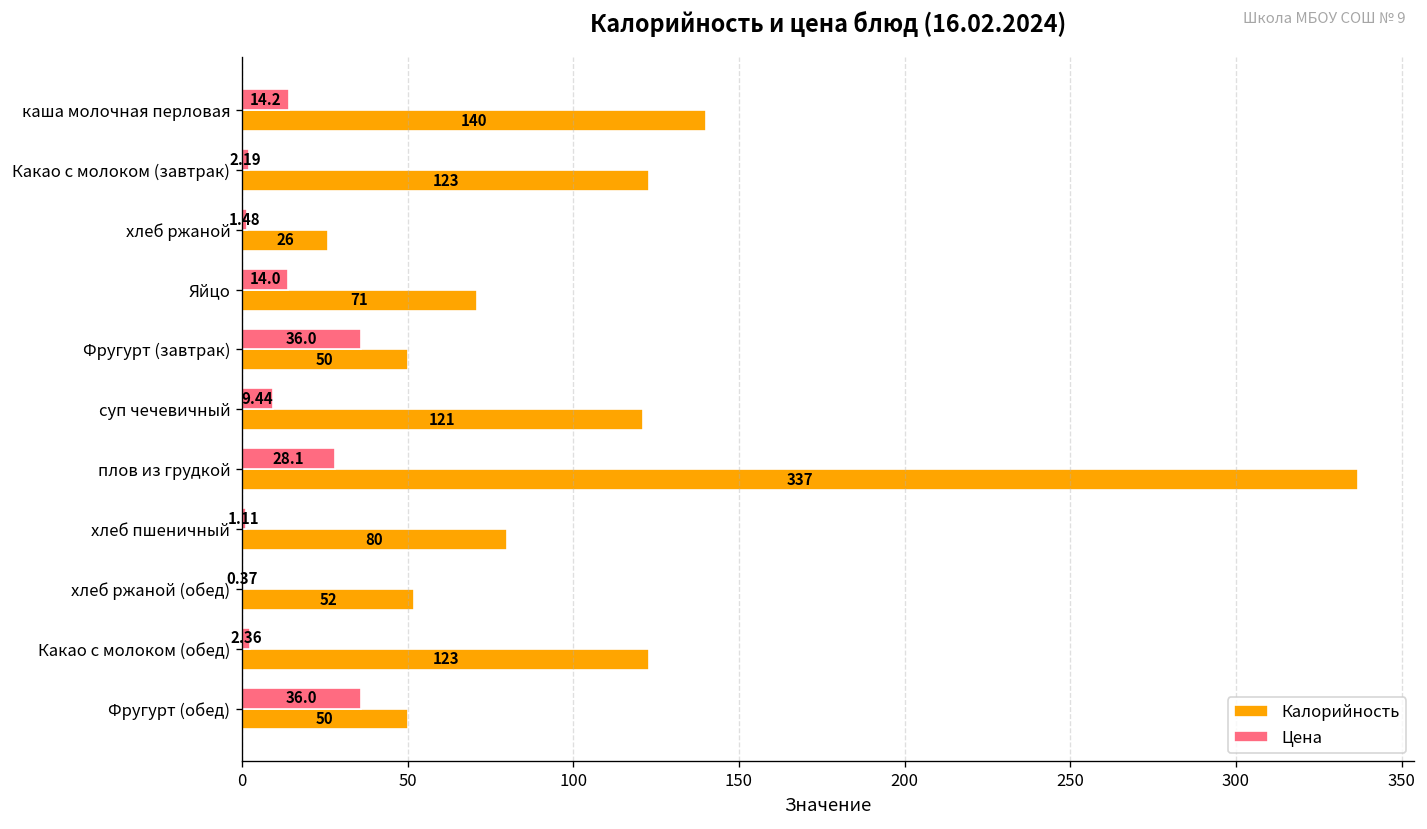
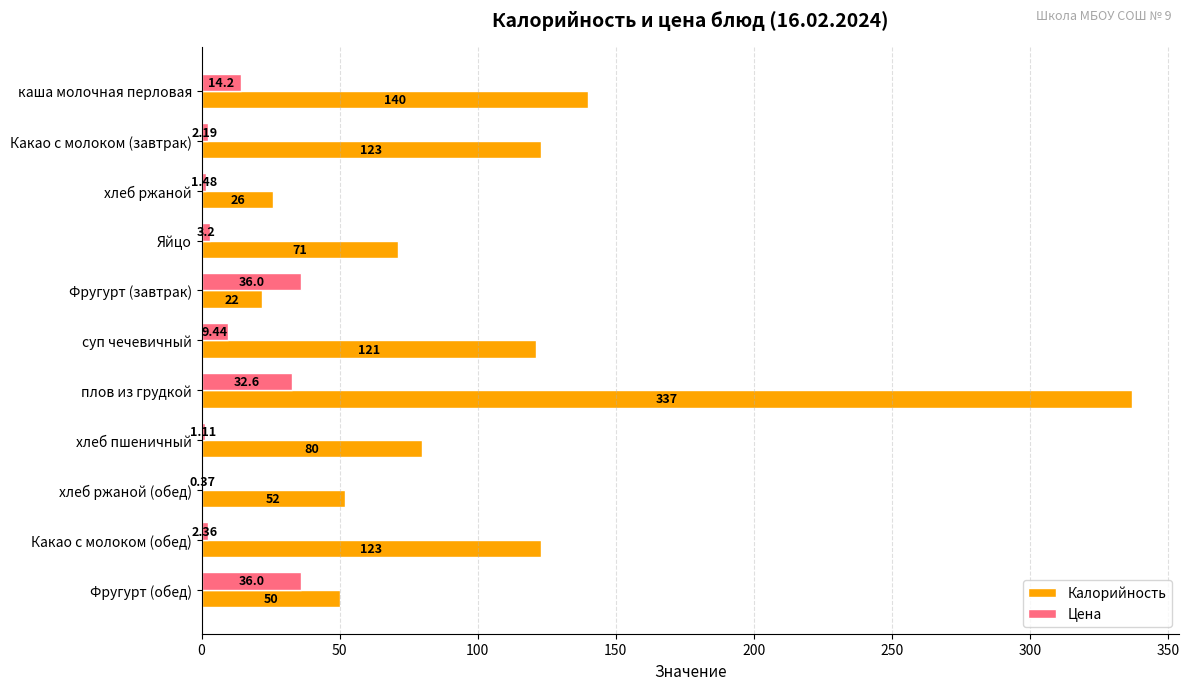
Цена, Яйцо: 14.0 -> 3.2
Калорийность, Фругурт (завтрак): 50 -> 22
Цена, плов из грудкой: 28.1 -> 32.6
